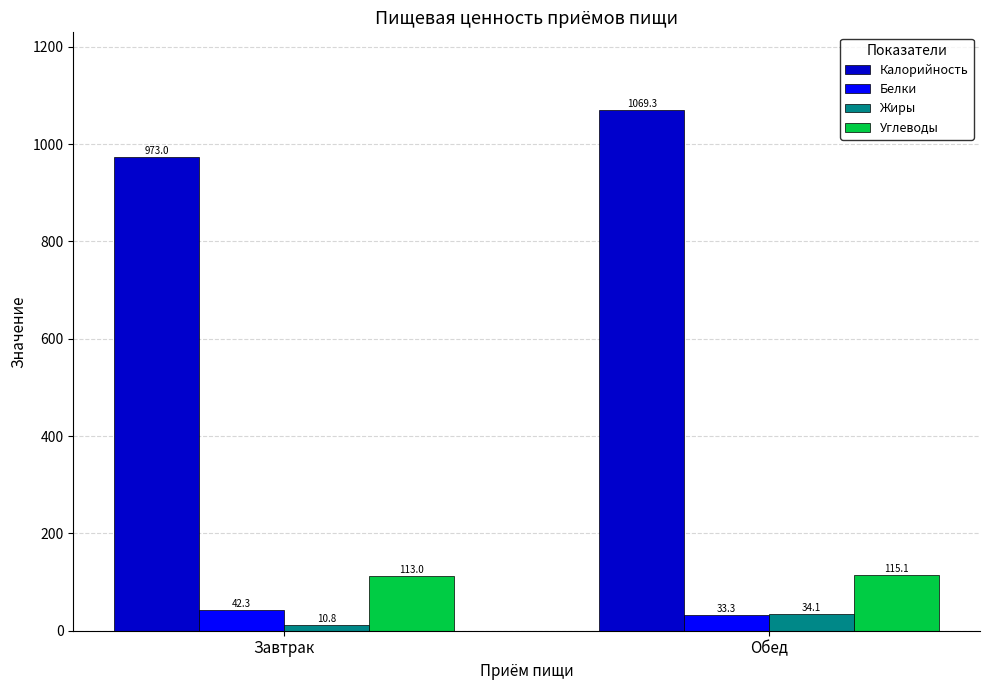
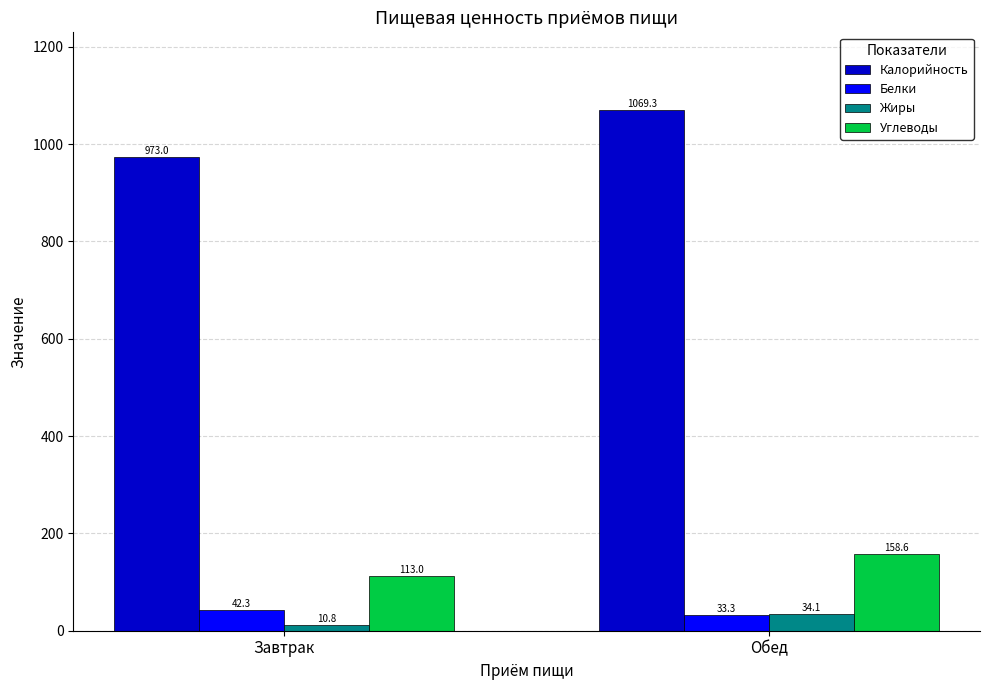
Углеводы, Обед: 115.1 -> 158.6
